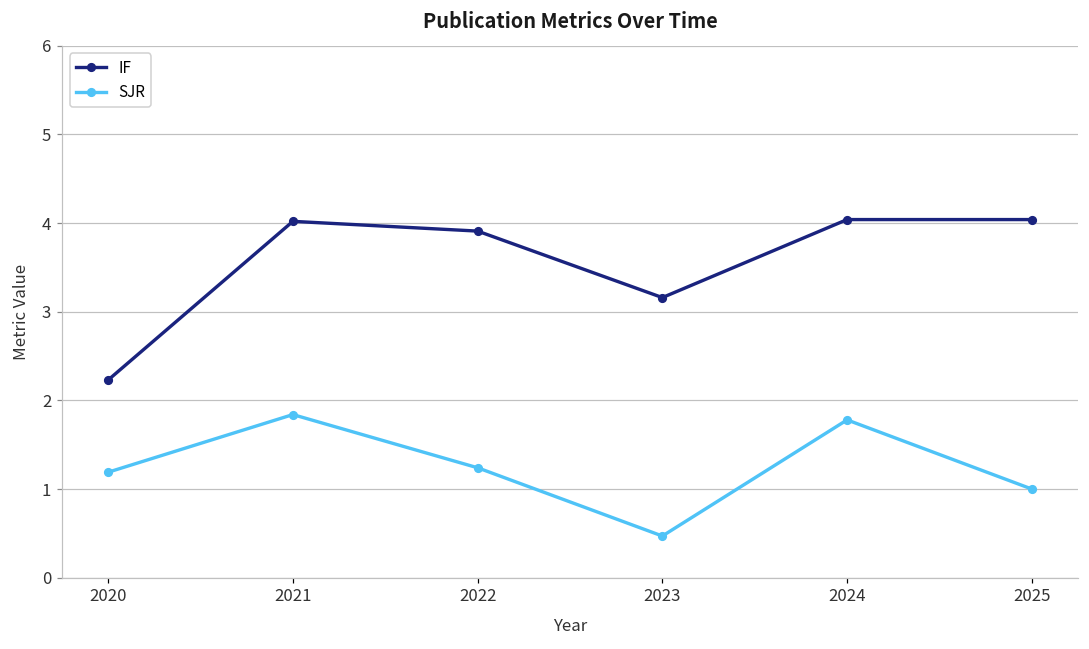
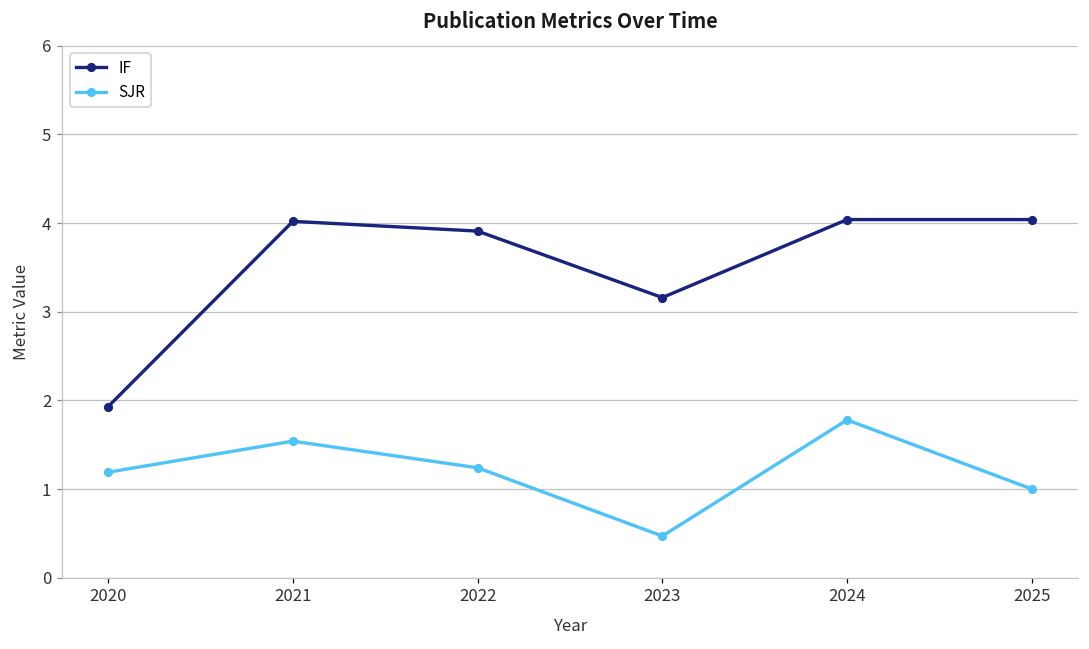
IF, 2020: 2.2 -> 1.9
SJR, 2021: 1.8 -> 1.5
